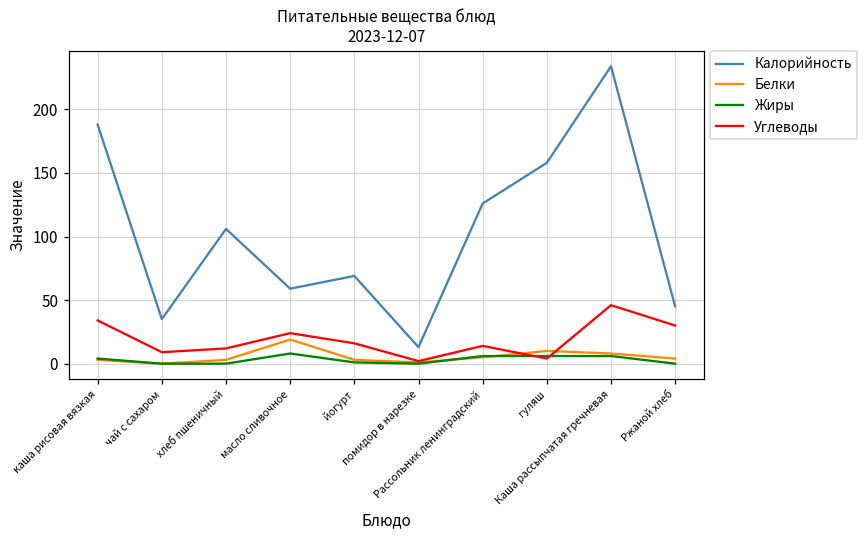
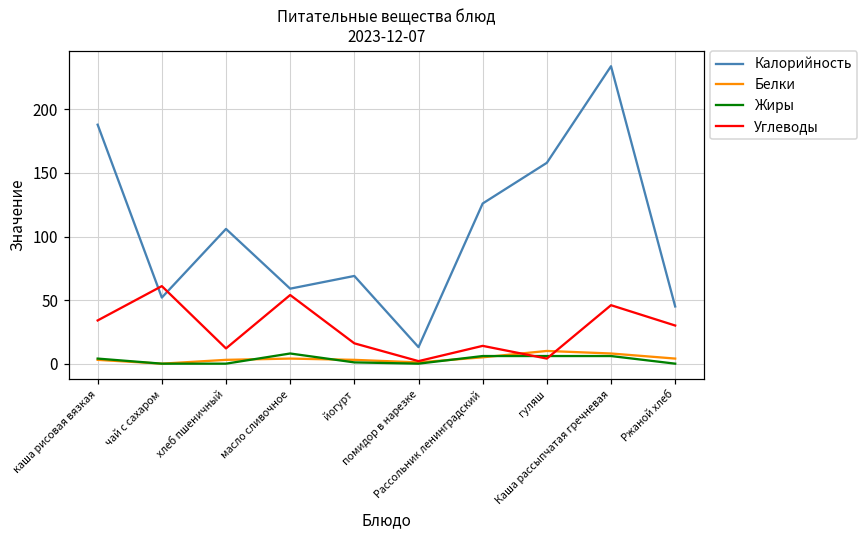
Калорийность, чай с сахаром: 35 -> 52
Углеводы, чай с сахаром: 9 -> 61
Белки, масло сливочное: 19 -> 4
Углеводы, масло сливочное: 24 -> 54
